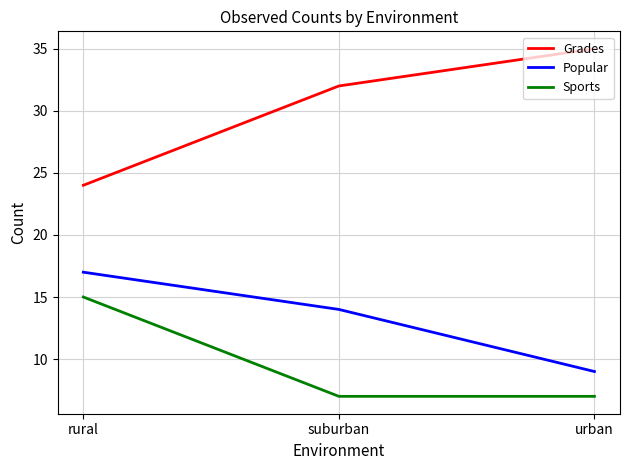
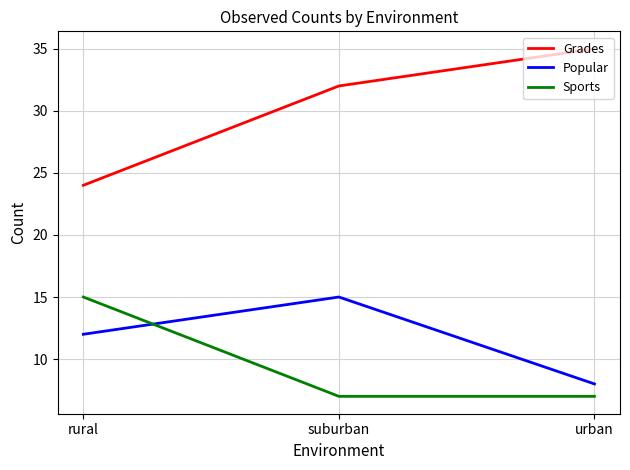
Popular, rural: 17 -> 12
Popular, suburban: 14 -> 15
Popular, urban: 9 -> 8
